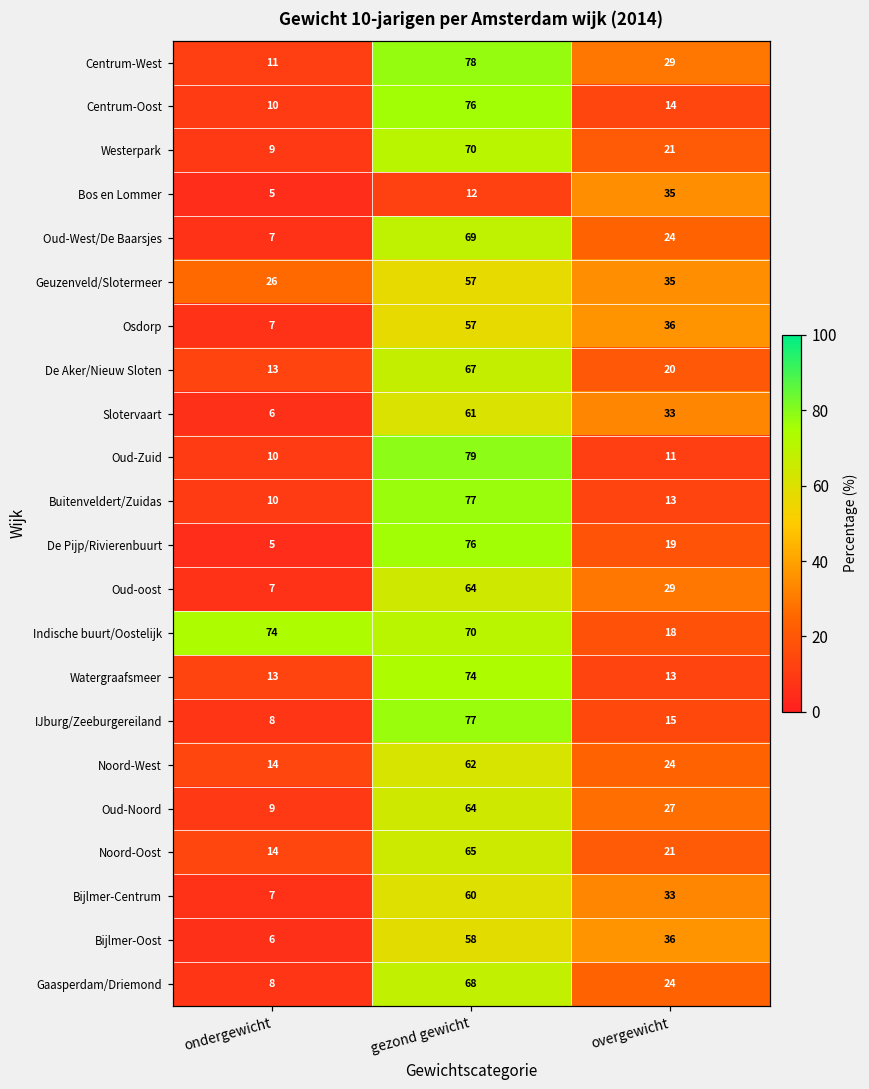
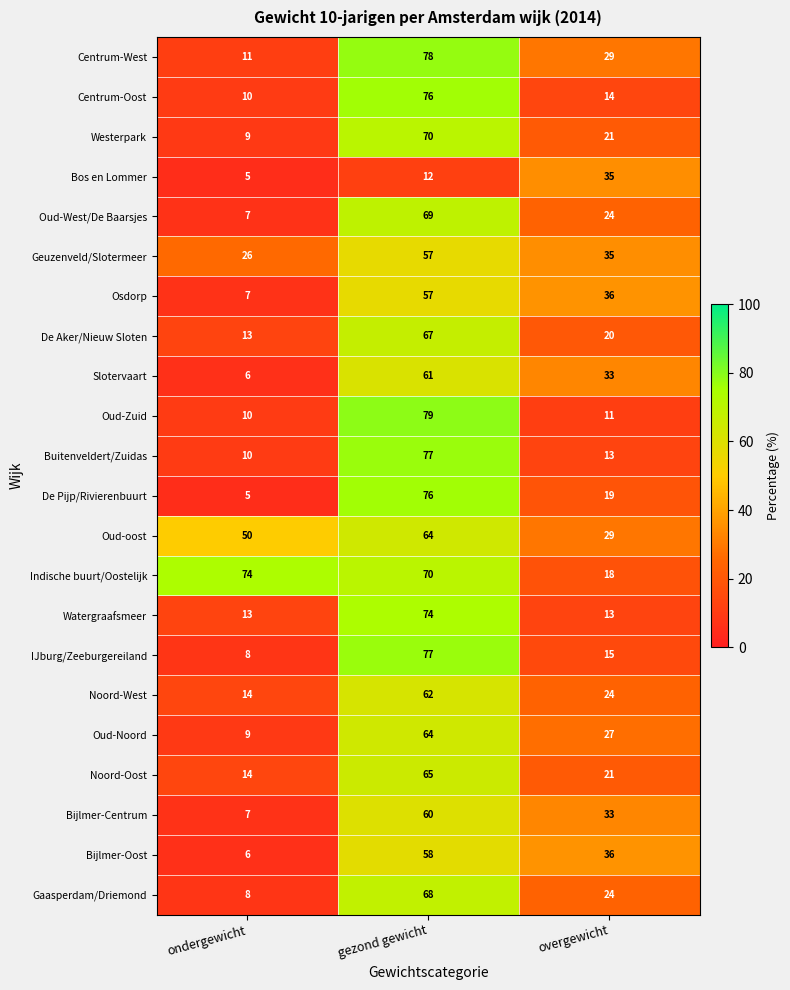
Oud-oost, ondergewicht: 7 -> 50
